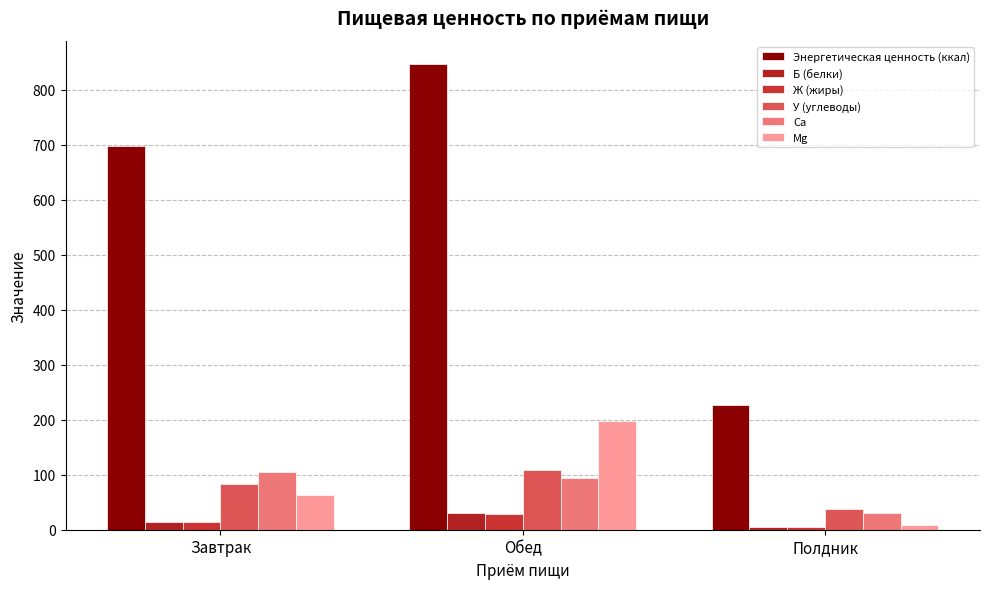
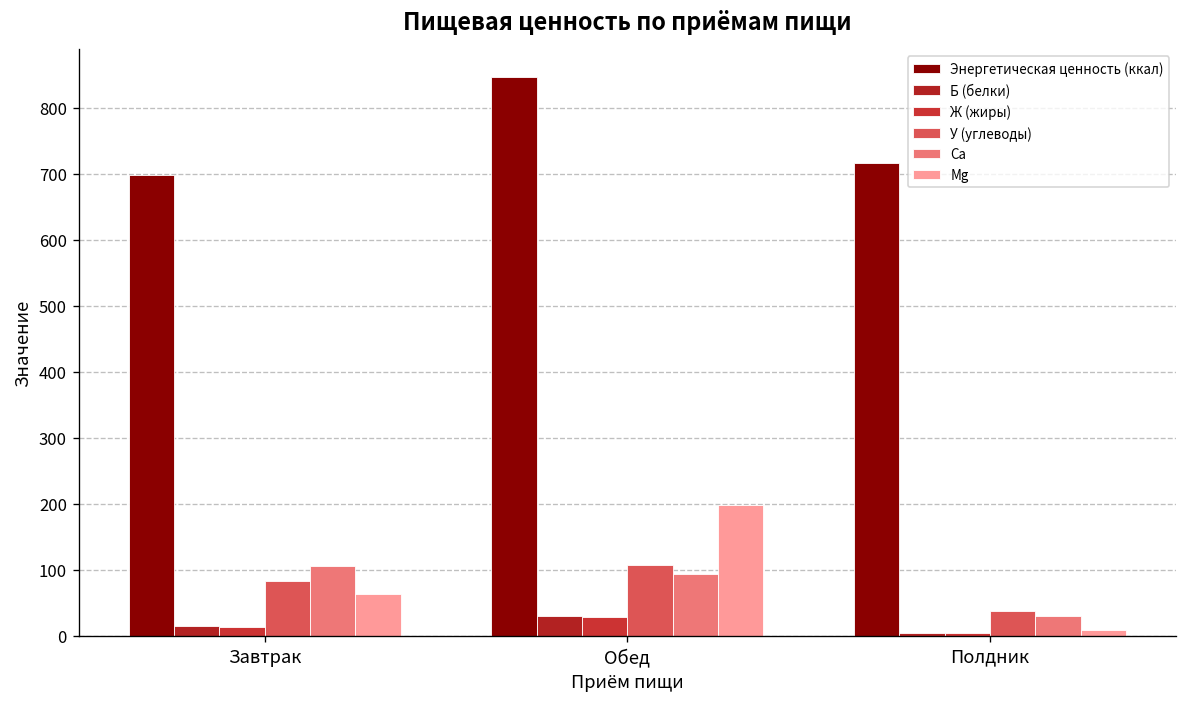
Энергетическая ценность (ккал), Полдник: 230 -> 720
